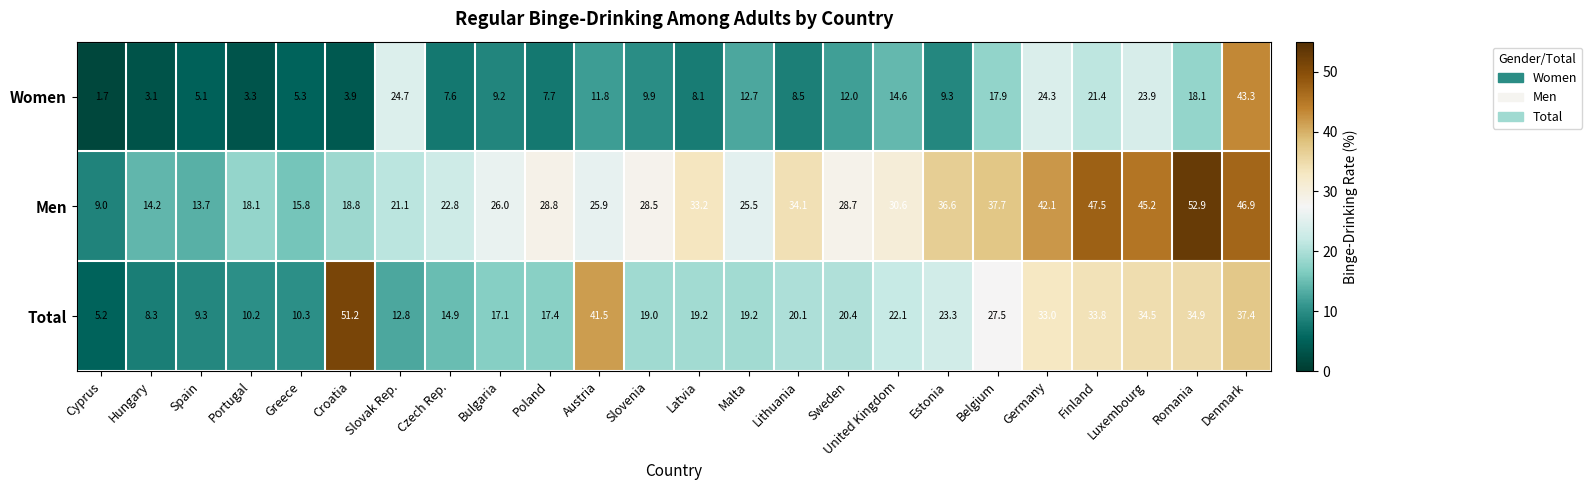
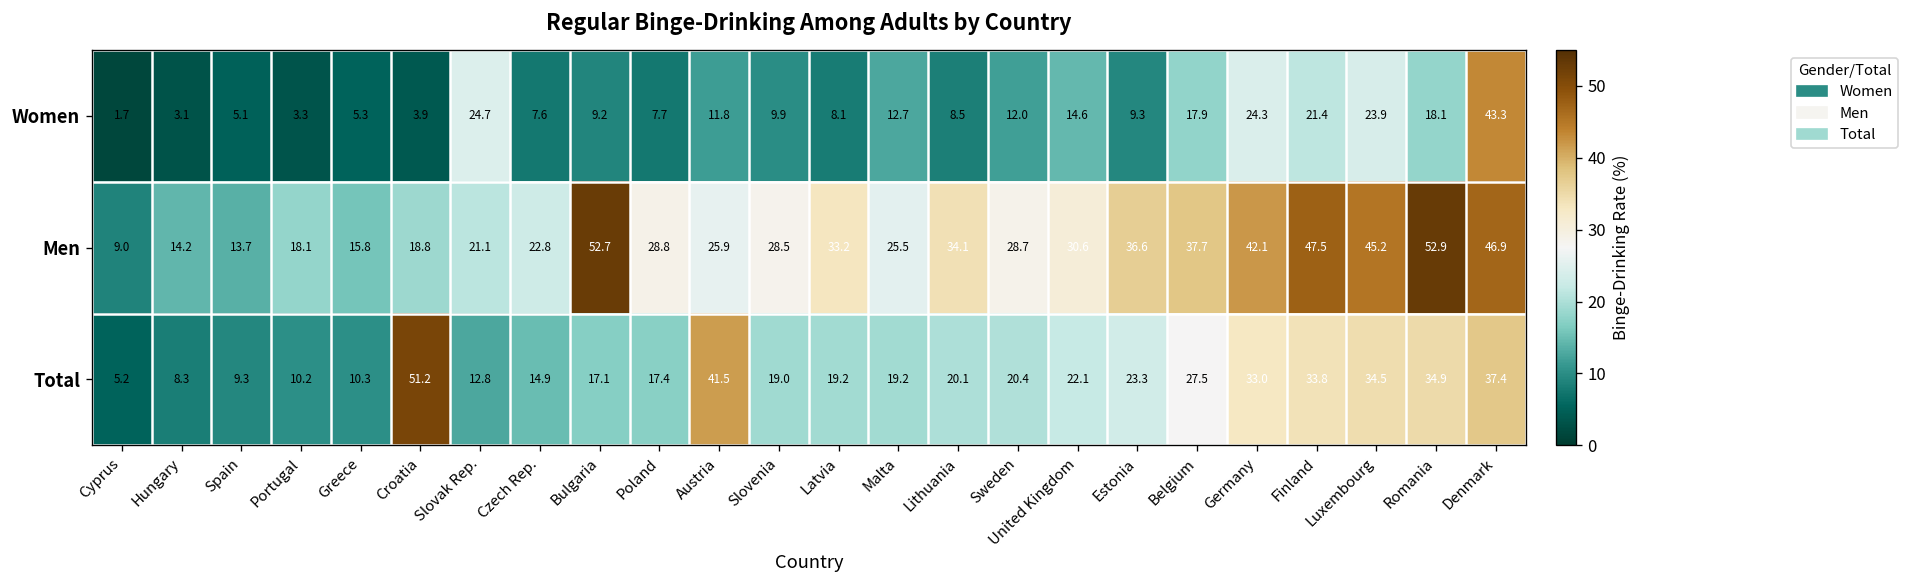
Men, Bulgaria: 26.0 -> 52.7
